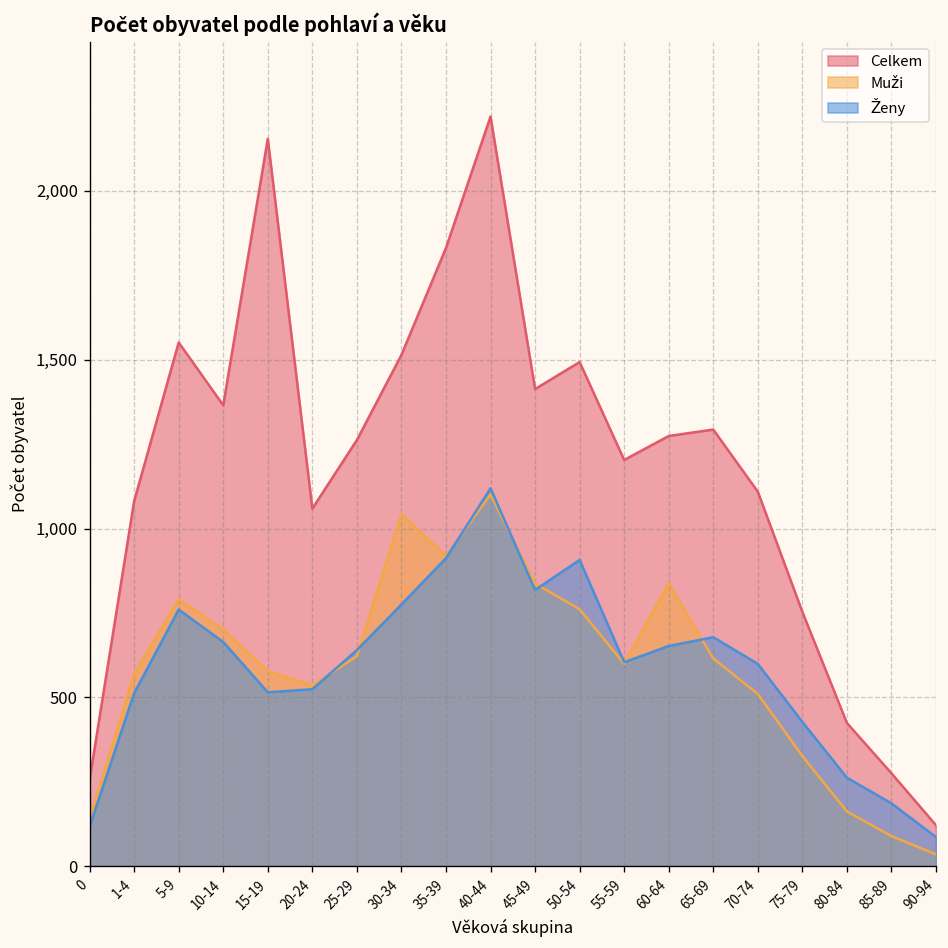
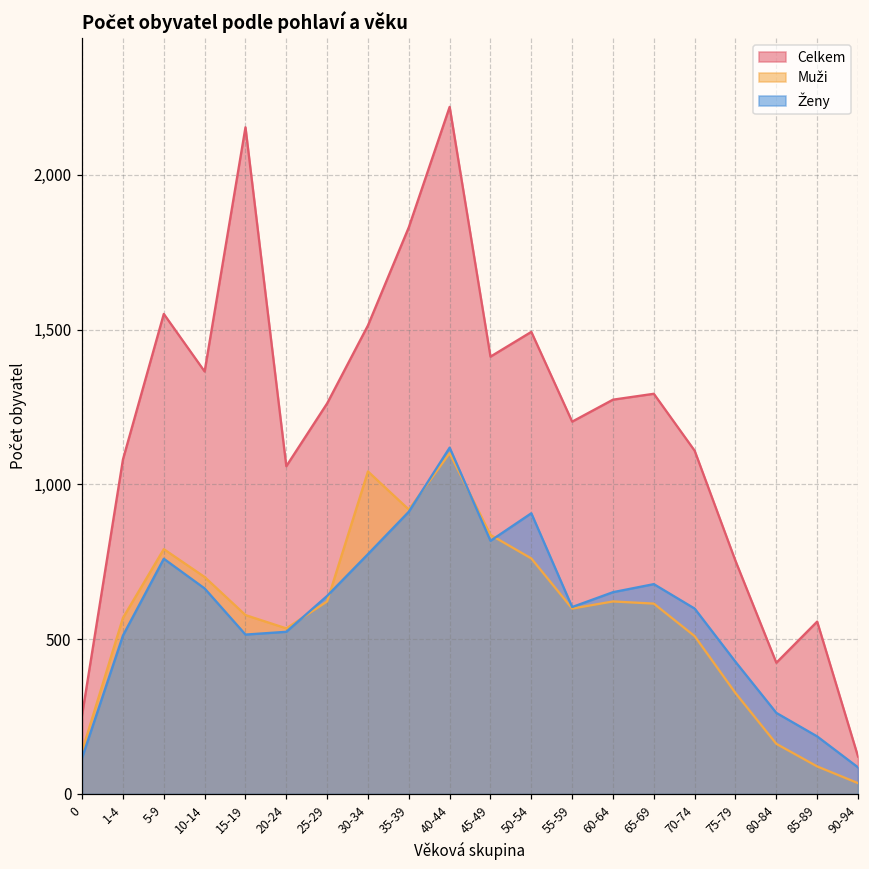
Muži, 60-64: 840 -> 620
Celkem, 85-89: 280 -> 560
